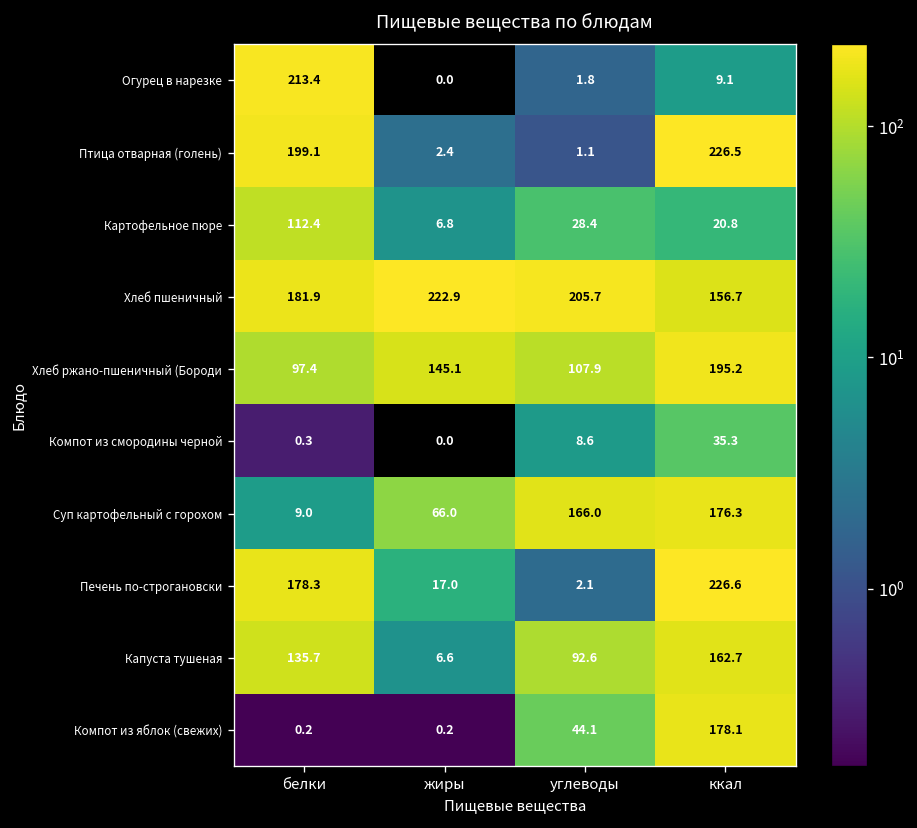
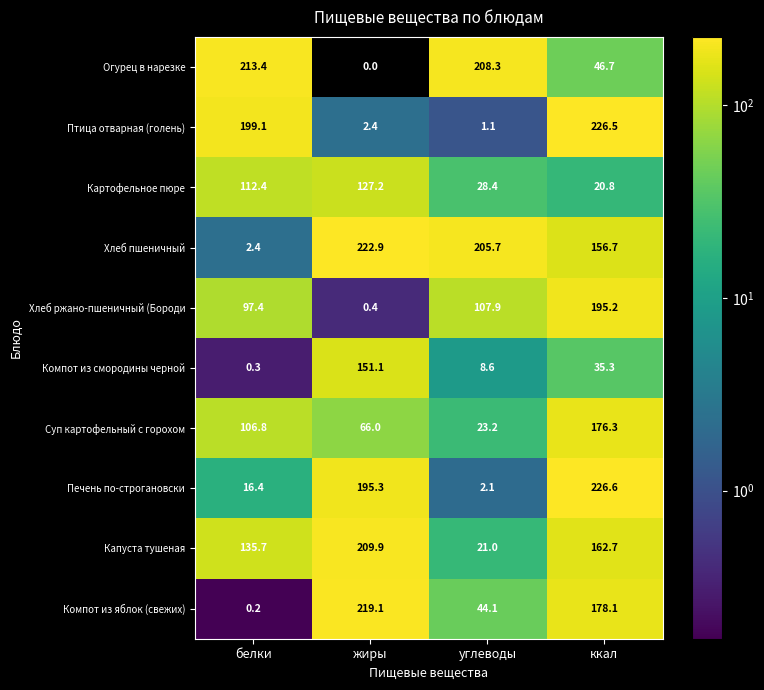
Огурец в нарезке, углеводы: 1.8 -> 208.3
Огурец в нарезке, ккал: 9.1 -> 46.7
Картофельное пюре, жиры: 6.8 -> 127.2
Хлеб пшеничный, белки: 181.9 -> 2.4
Хлеб ржано-пшеничный (Бороди, жиры: 145.1 -> 0.4
Компот из смородины черной, жиры: 0.0 -> 151.1
Суп картофельный с горохом, белки: 9.0 -> 106.8
Суп картофельный с горохом, углеводы: 166.0 -> 23.2
Печень по-строгановски, белки: 178.3 -> 16.4
Печень по-строгановски, жиры: 17.0 -> 195.3
Капуста тушеная, жиры: 6.6 -> 209.9
Капуста тушеная, углеводы: 92.6 -> 21.0
Компот из яблок (свежих), жиры: 0.2 -> 219.1
